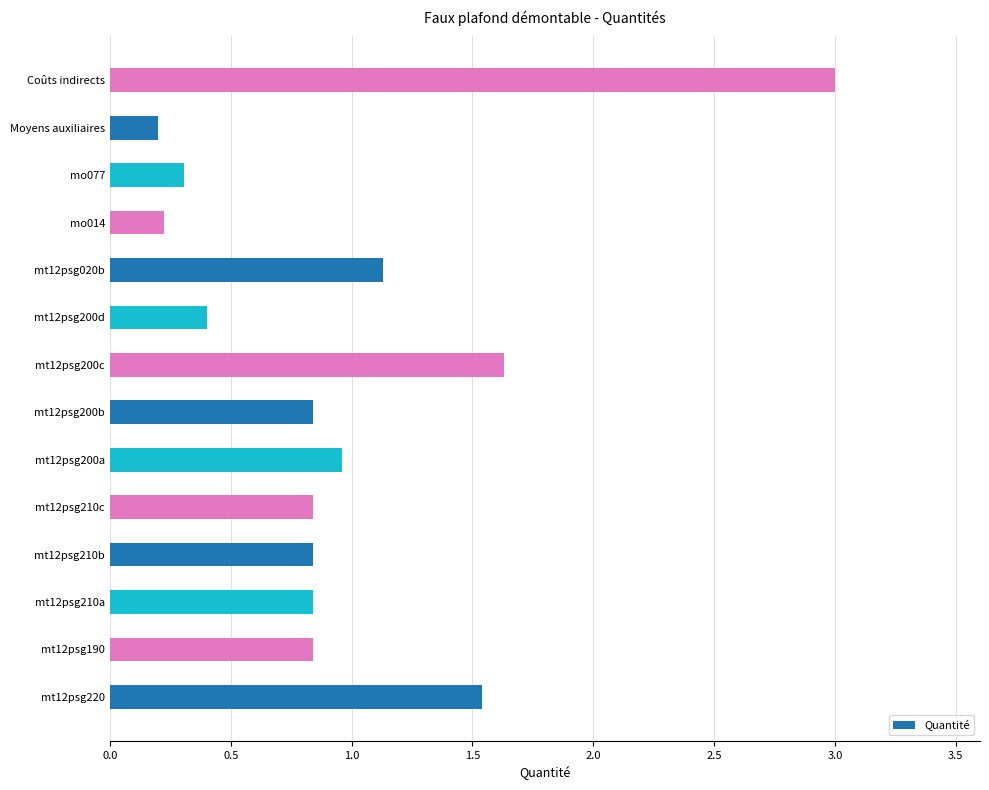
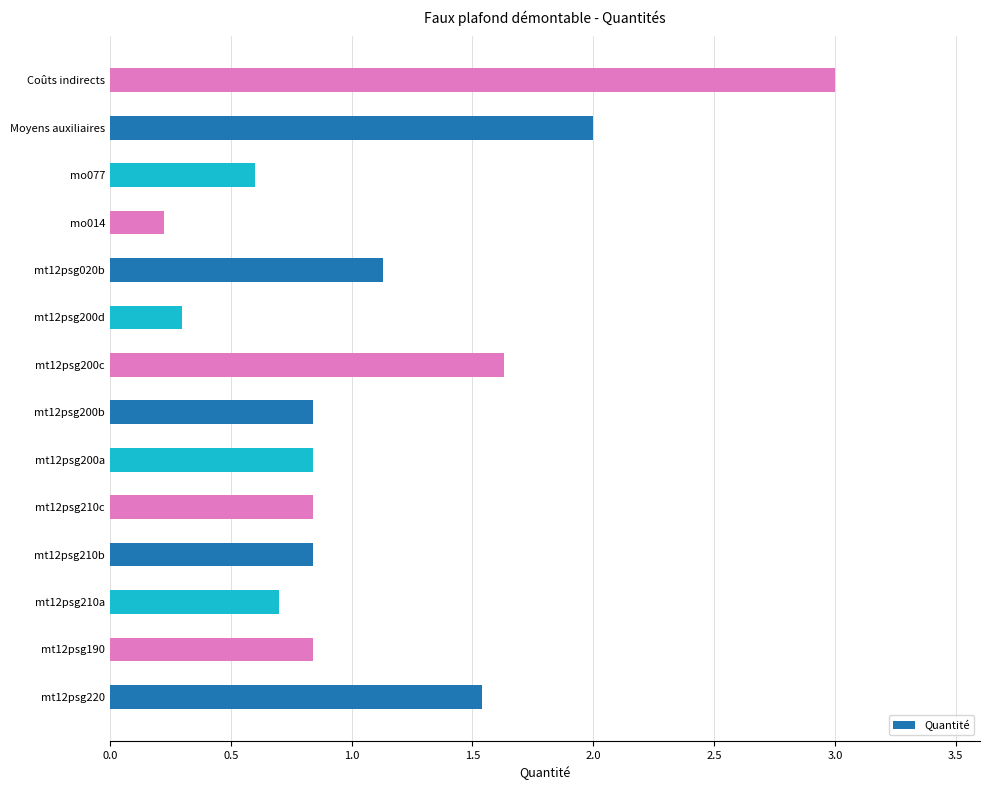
Moyens auxiliaires: 0.2 -> 2.0
mo077: 0.31 -> 0.60
mt12psg200d: 0.4 -> 0.3
mt12psg200a: 0.96 -> 0.84
mt12psg210a: 0.84 -> 0.70
